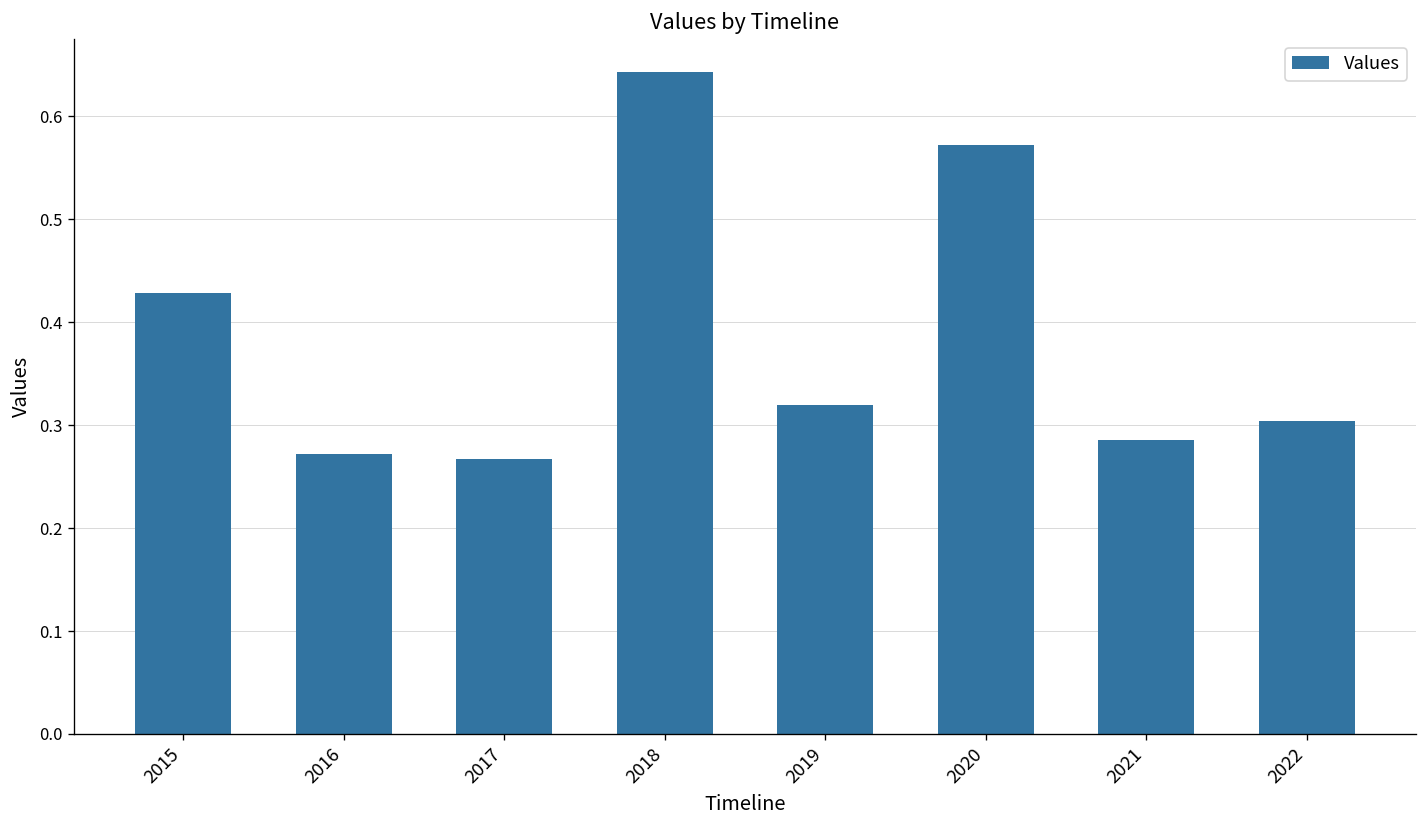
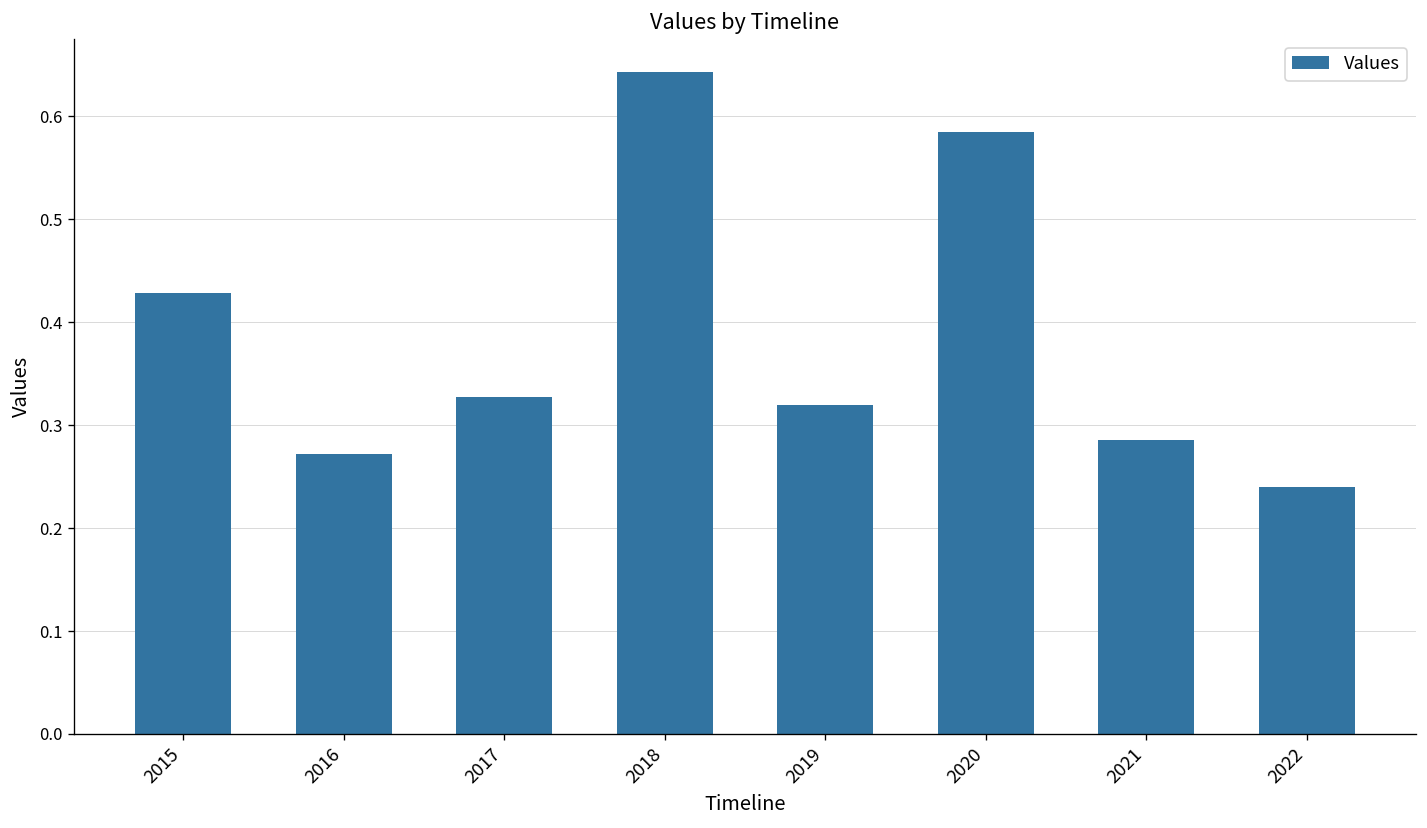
2017: 0.27 -> 0.33
2020: 0.57 -> 0.58
2022: 0.30 -> 0.24
